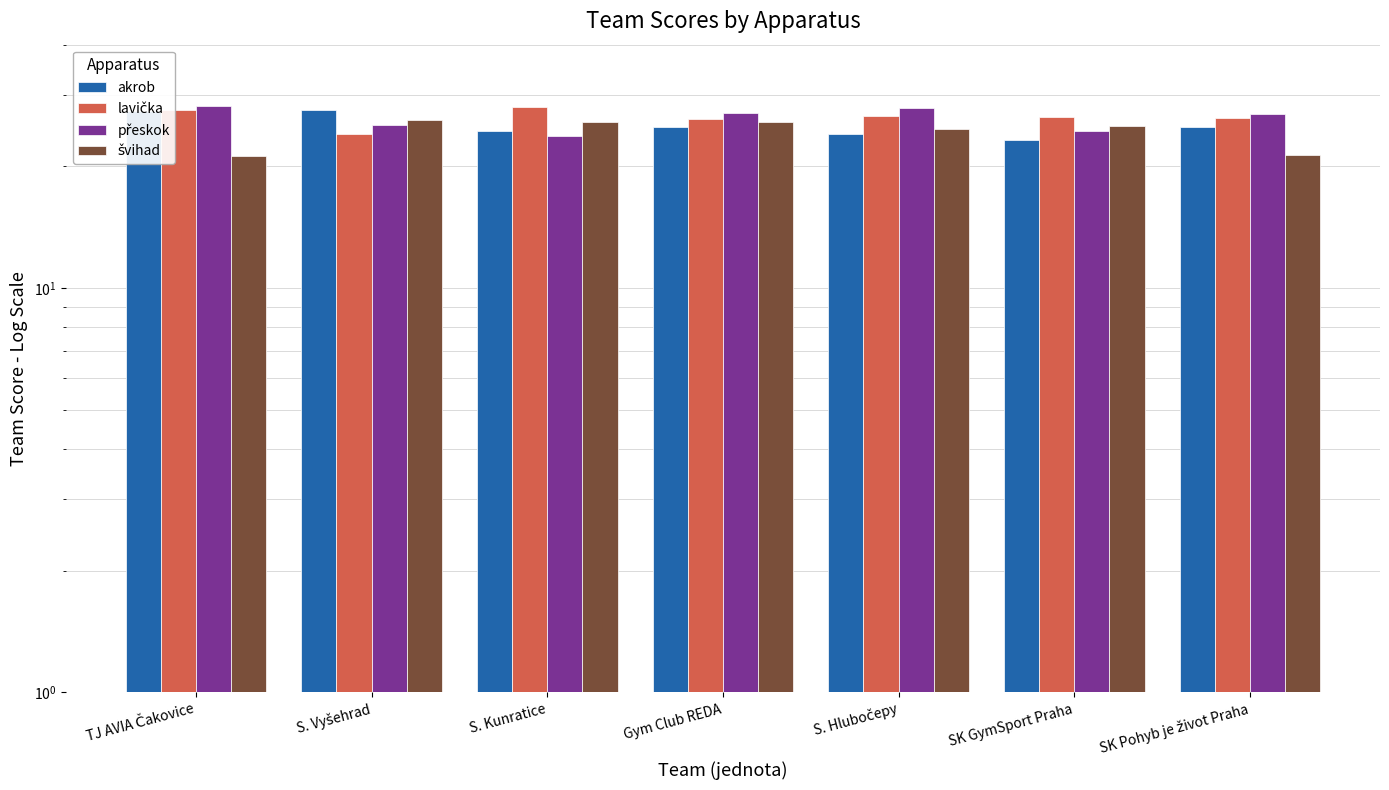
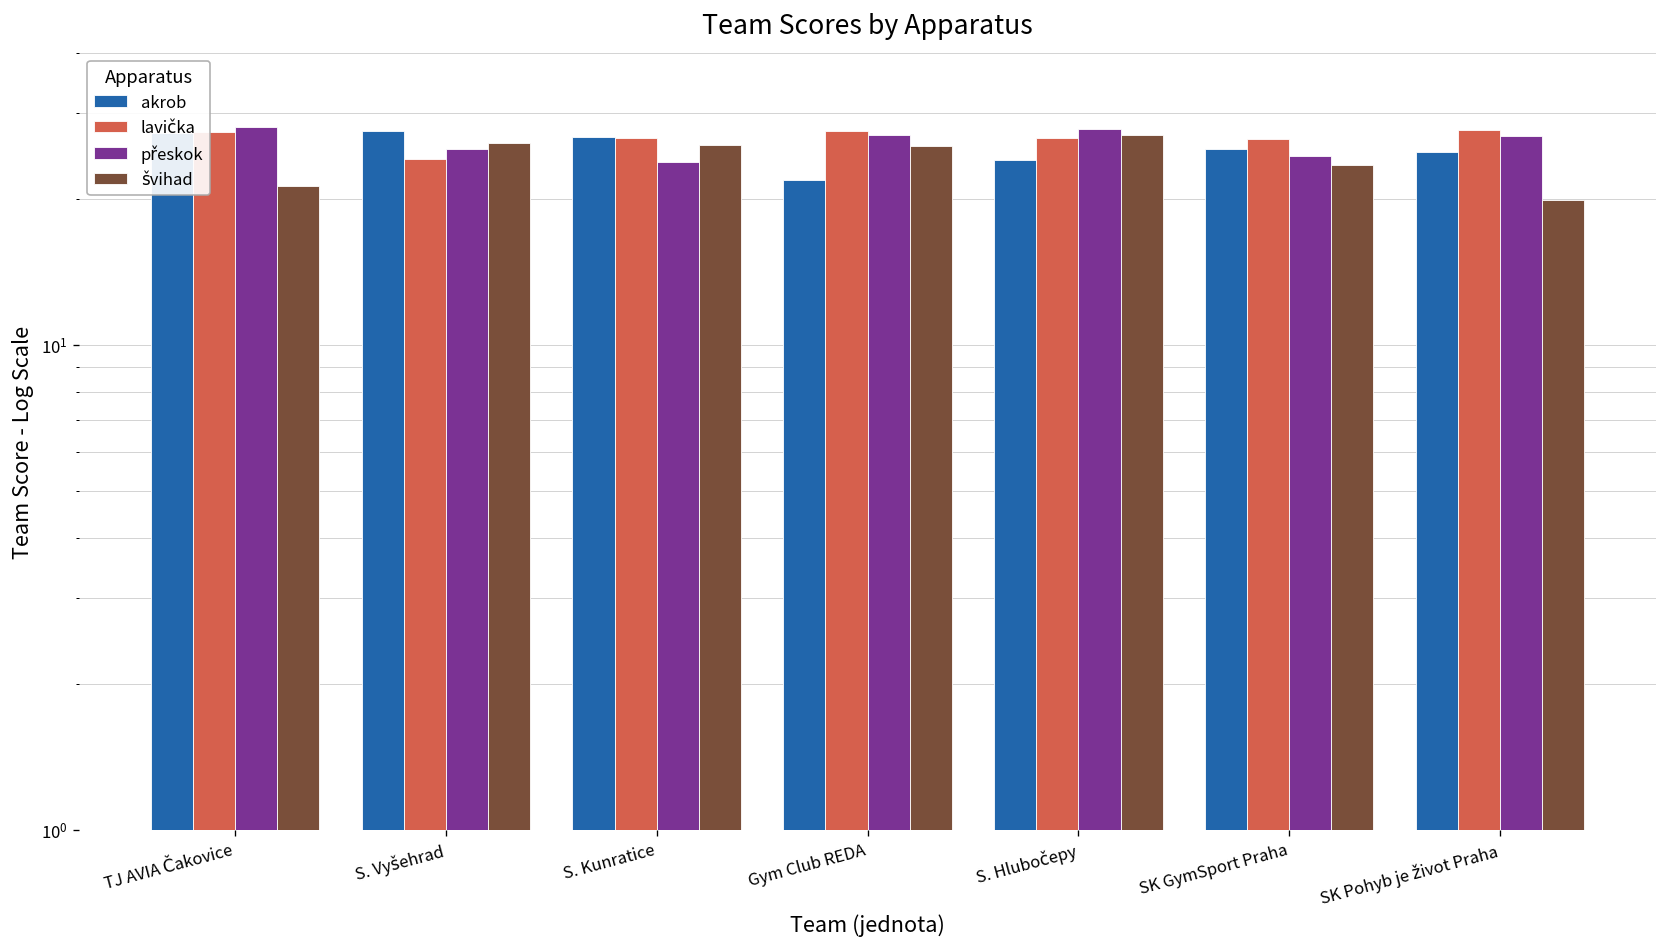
akrob, S. Kunratice: 24 -> 27
lavička, S. Kunratice: 28 -> 27
akrob, Gym Club REDA: 25 -> 22
lavička, Gym Club REDA: 26 -> 28
švihad, S. Hlubočepy: 25 -> 27
akrob, SK GymSport Praha: 23 -> 25
švihad, SK GymSport Praha: 25 -> 24
lavička, SK Pohyb je život Praha: 26 -> 28
švihad, SK Pohyb je život Praha: 21 -> 20
